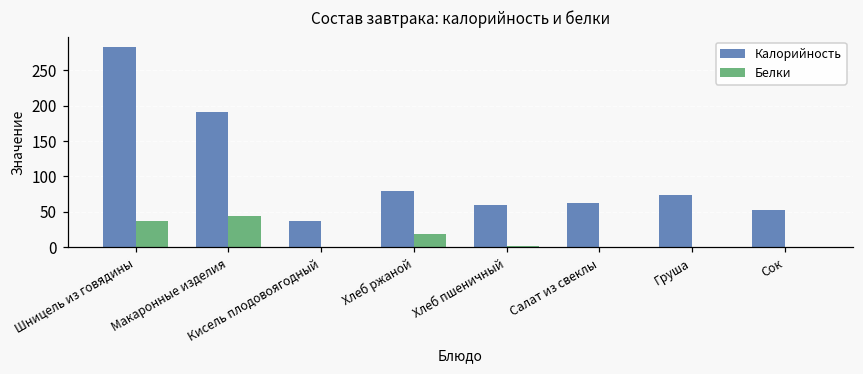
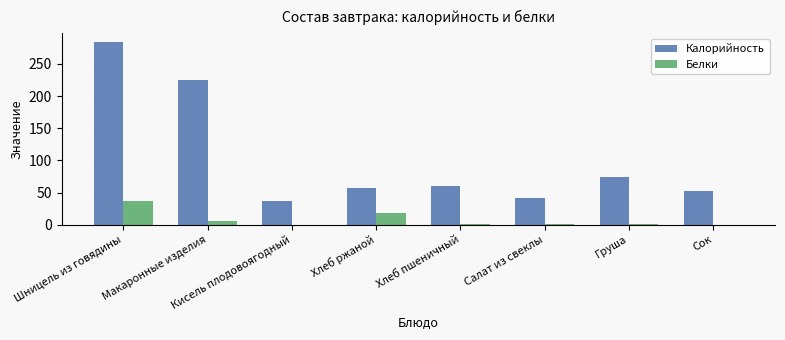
Калорийность, Макаронные изделия: 190 -> 220
Белки, Макаронные изделия: 40 -> 10
Калорийность, Хлеб ржаной: 80 -> 60
Калорийность, Салат из свеклы: 60 -> 40
